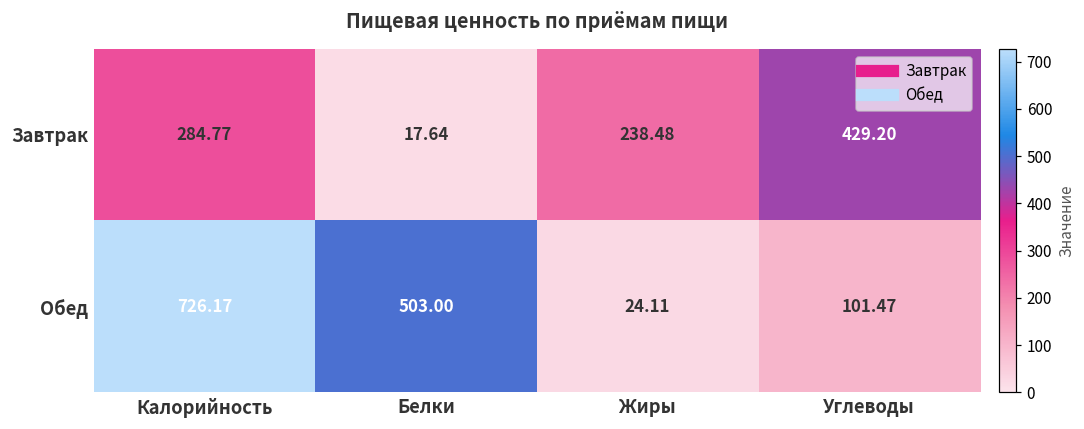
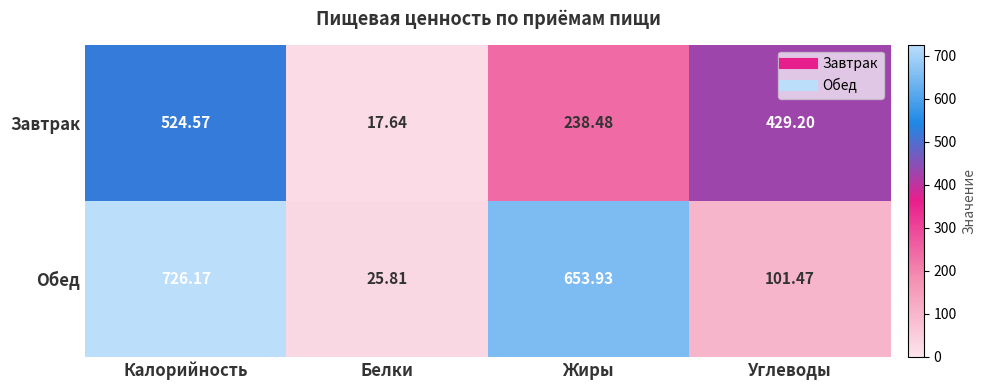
Завтрак, Калорийность: 284.77 -> 524.57
Обед, Белки: 503.00 -> 25.81
Обед, Жиры: 24.11 -> 653.93
